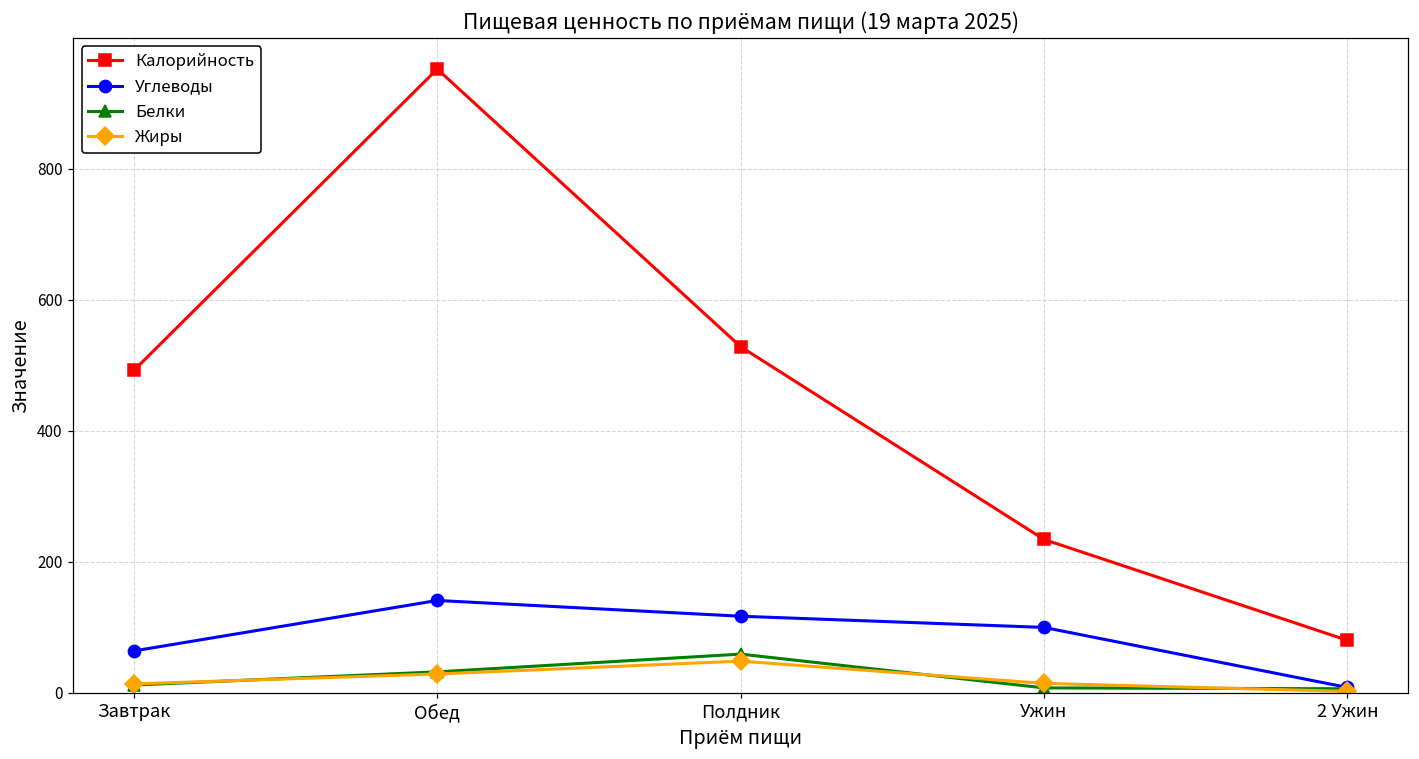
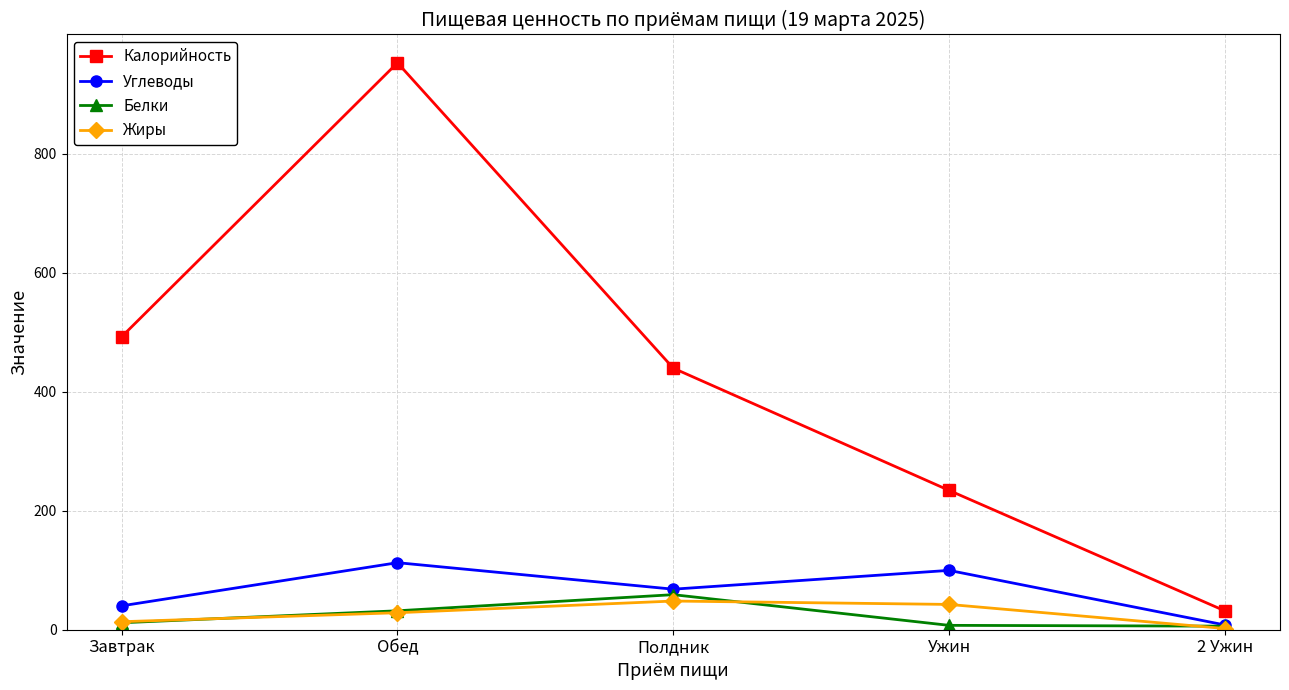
Углеводы, Завтрак: 60 -> 40
Углеводы, Обед: 140 -> 110
Калорийность, Полдник: 530 -> 440
Углеводы, Полдник: 120 -> 70
Жиры, Ужин: 10 -> 40
Калорийность, 2 Ужин: 80 -> 30
